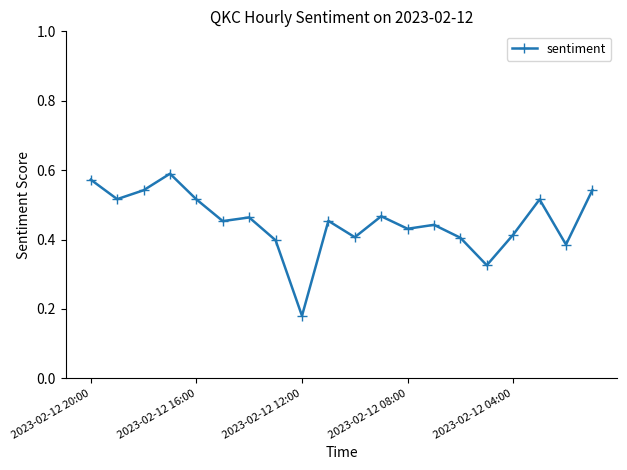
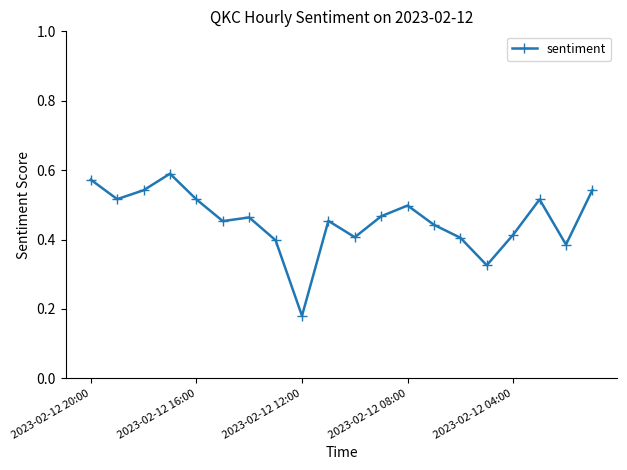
2023-02-12 08:00: 0.43 -> 0.50
